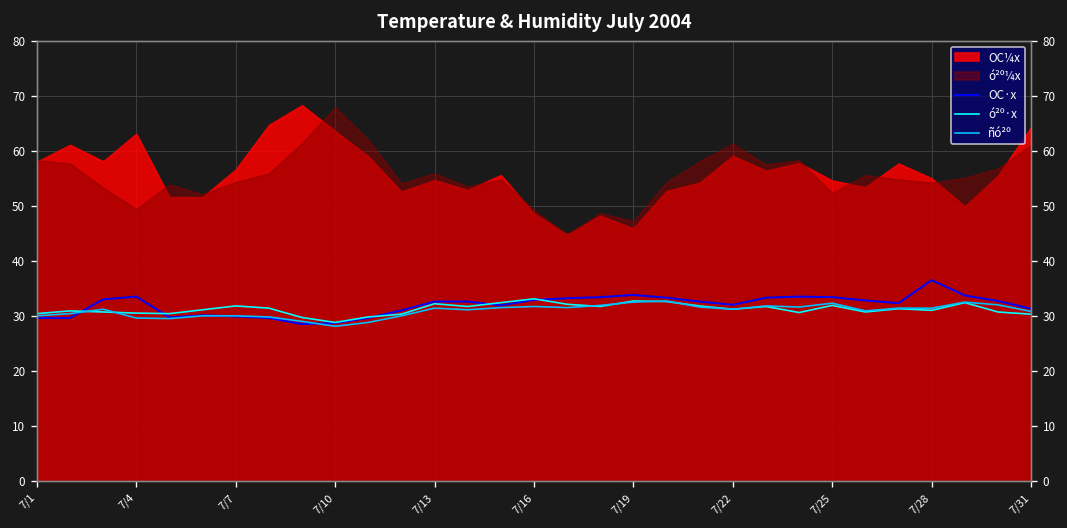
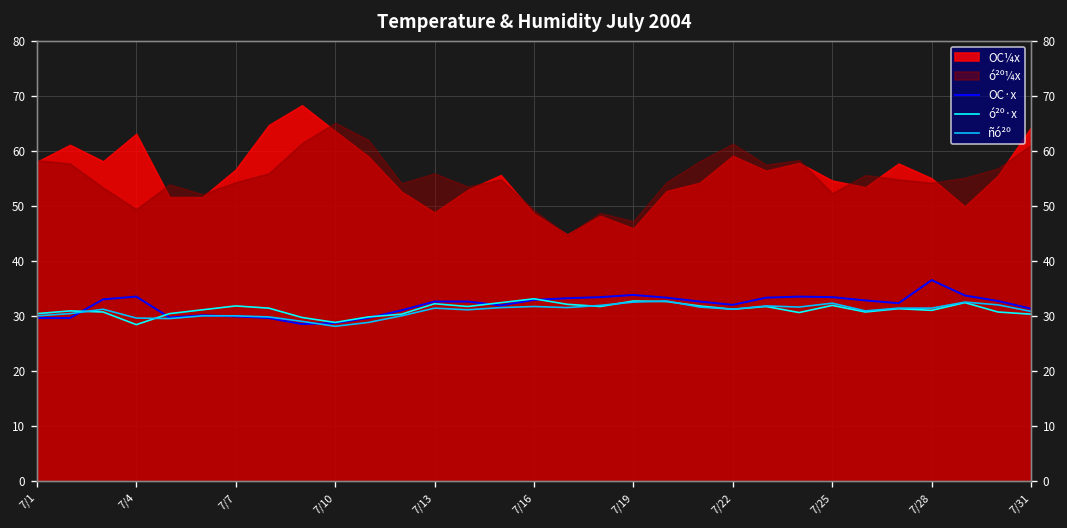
ó²º·x, 7/4: 31 -> 28
ó²º¼x, 7/10: 68 -> 65
OC¼x, 7/13: 55 -> 49
